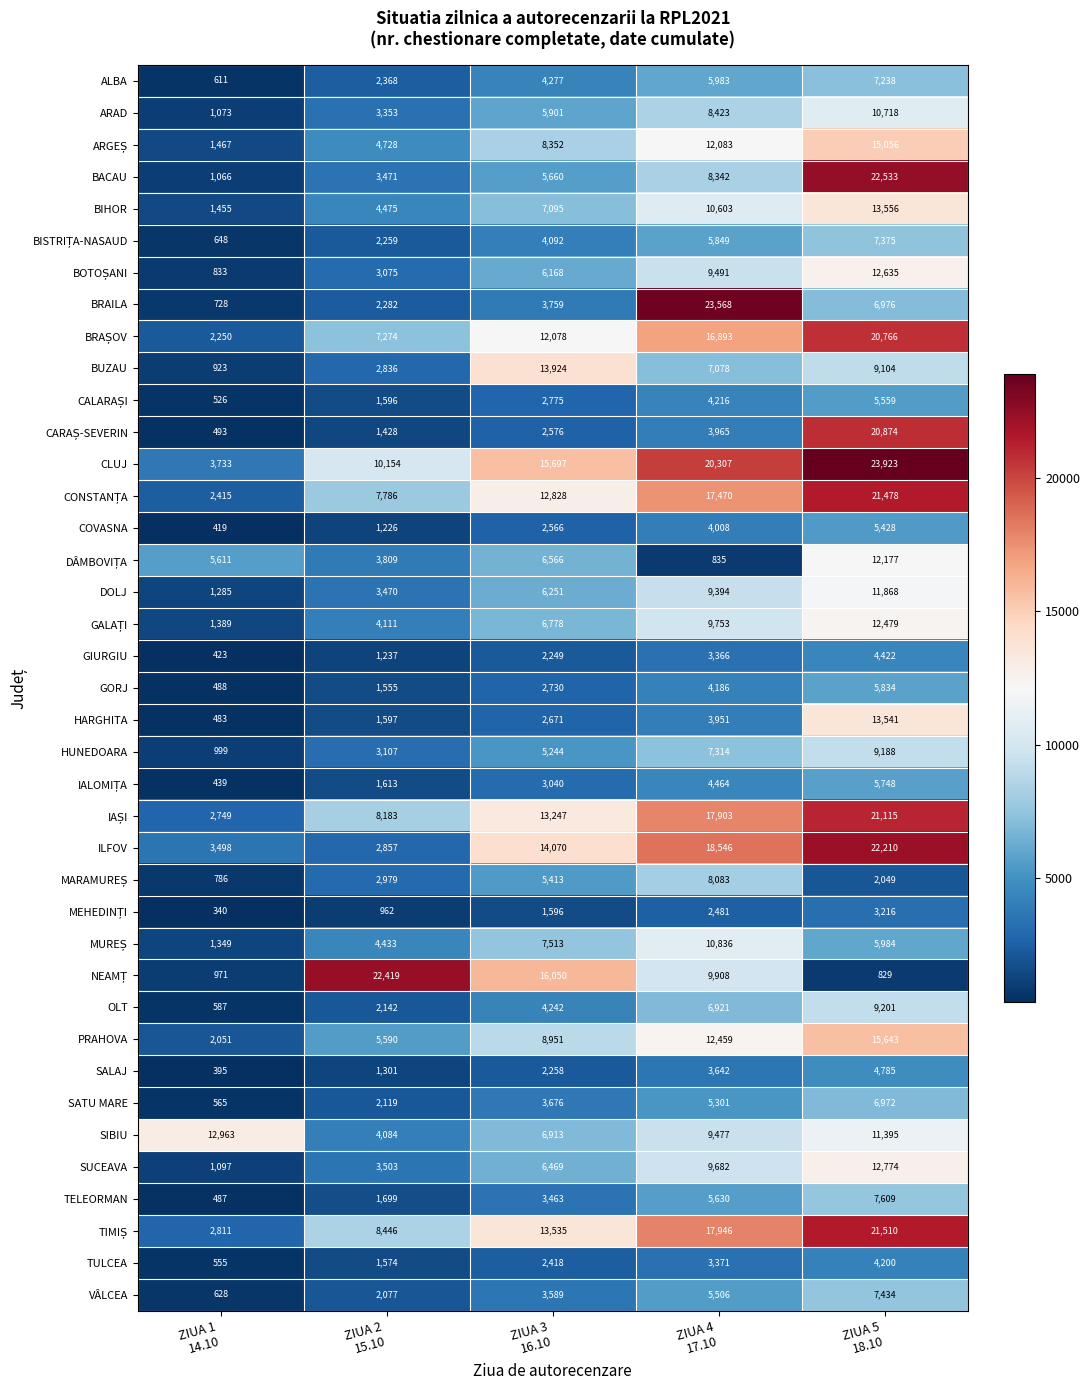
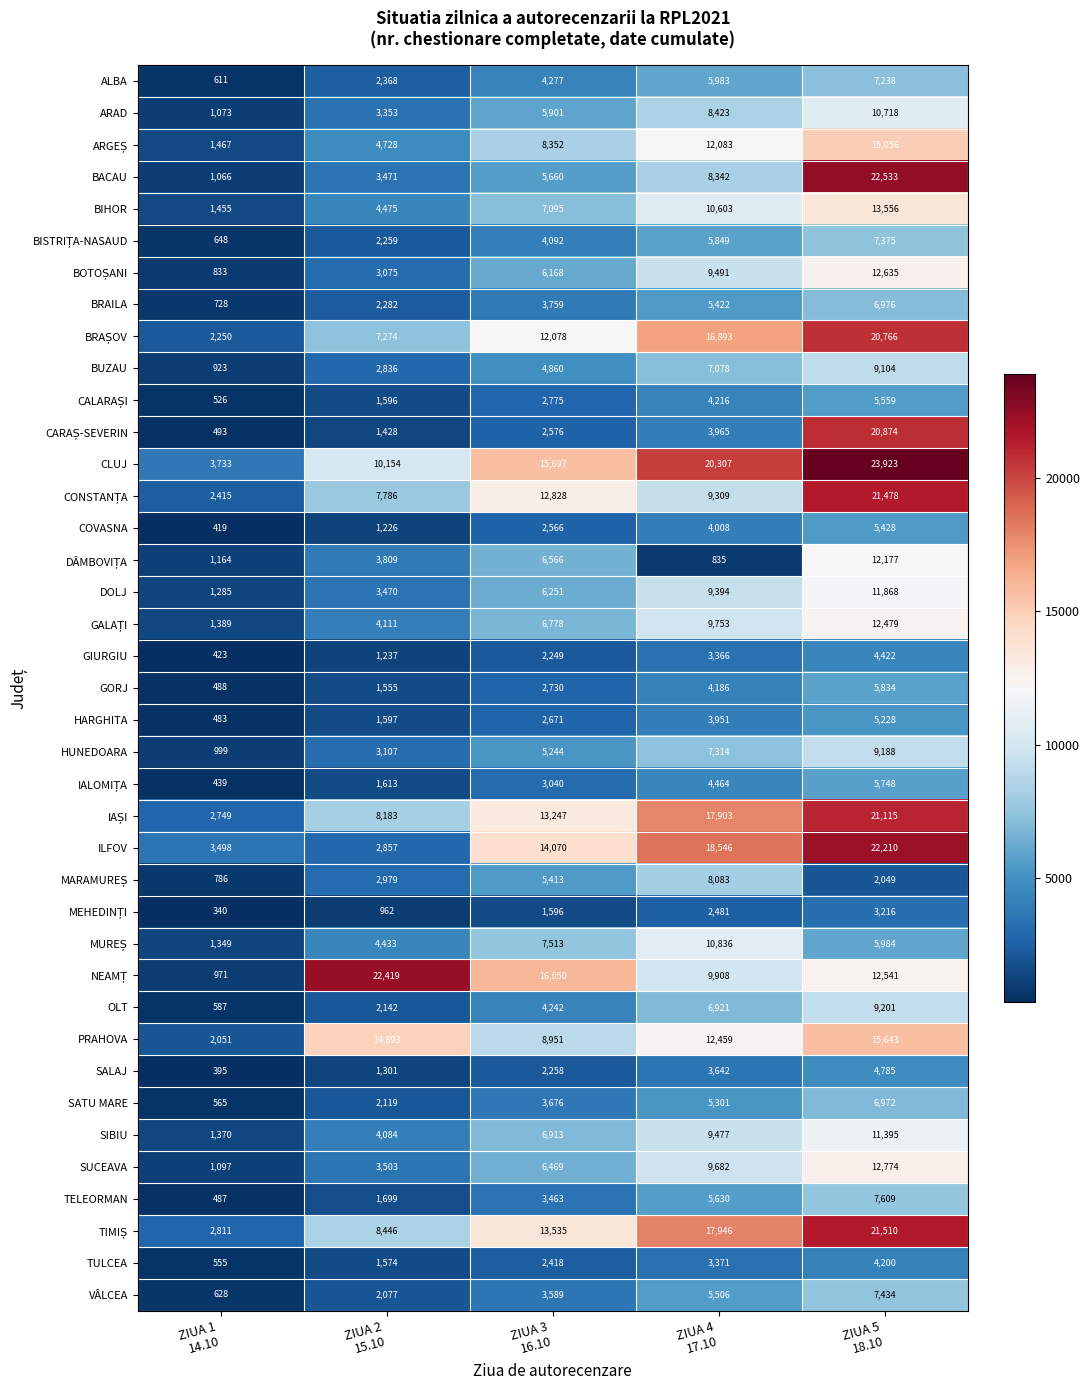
BRAILA, ZIUA 4 17.10: 23,568 -> 5,422
BUZAU, ZIUA 3 16.10: 13,924 -> 4,860
CONSTANȚA, ZIUA 4 17.10: 17,470 -> 9,309
DÂMBOVIȚA, ZIUA 1 14.10: 5,611 -> 1,164
HARGHITA, ZIUA 5 18.10: 13,541 -> 5,228
NEAMȚ, ZIUA 5 18.10: 829 -> 12,541
PRAHOVA, ZIUA 2 15.10: 5,590 -> 14,893
SIBIU, ZIUA 1 14.10: 12,963 -> 1,370
